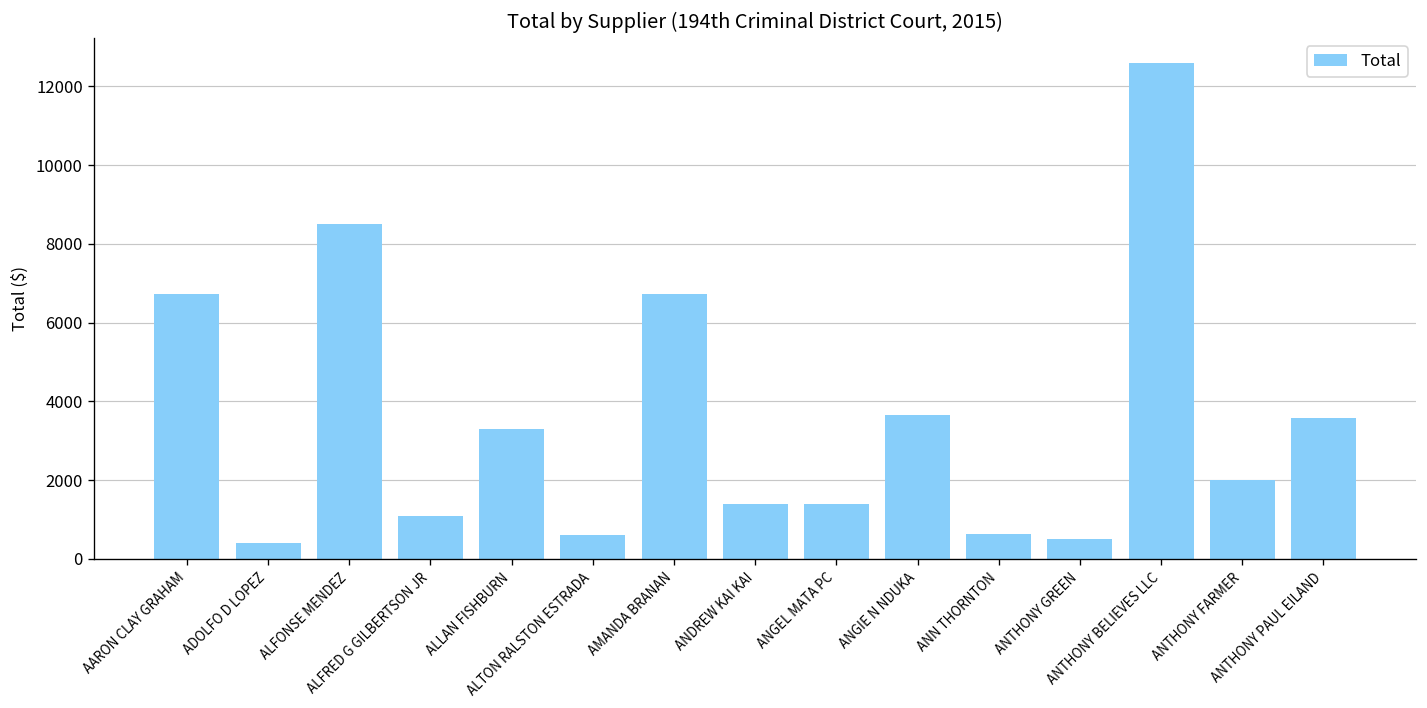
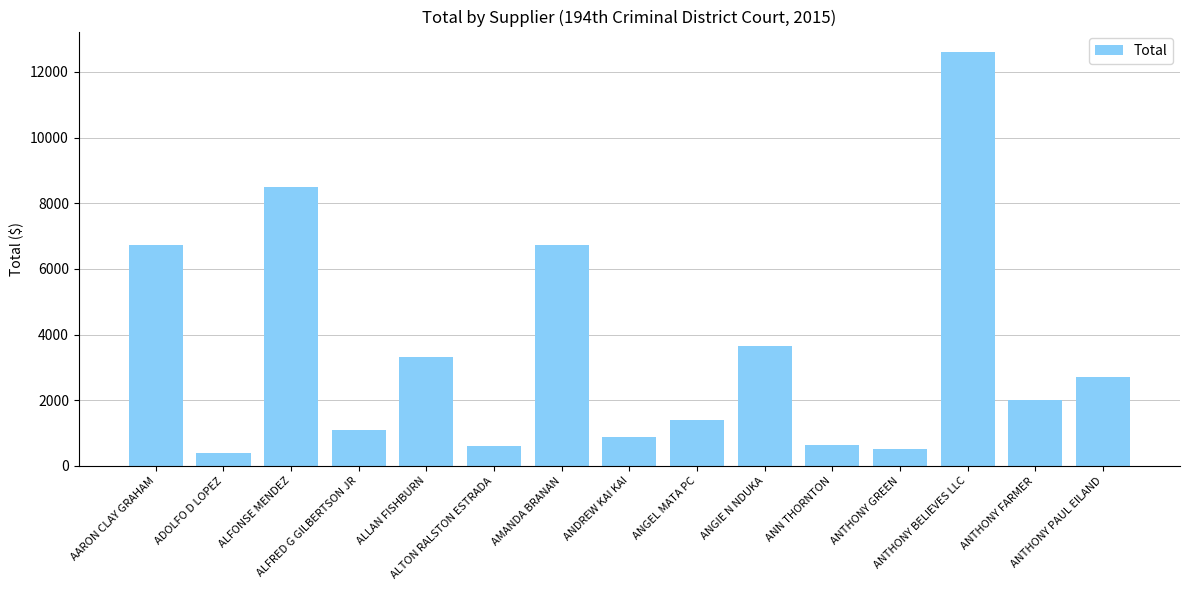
ANDREW KAI KAI: 1400 -> 900
ANTHONY PAUL EILAND: 3600 -> 2700
